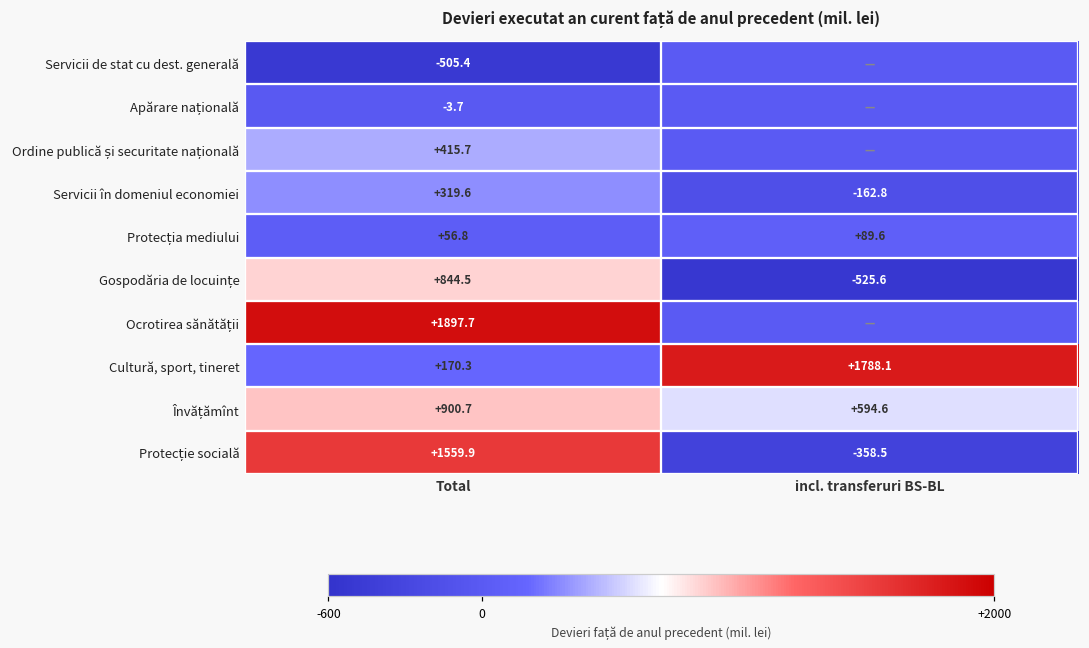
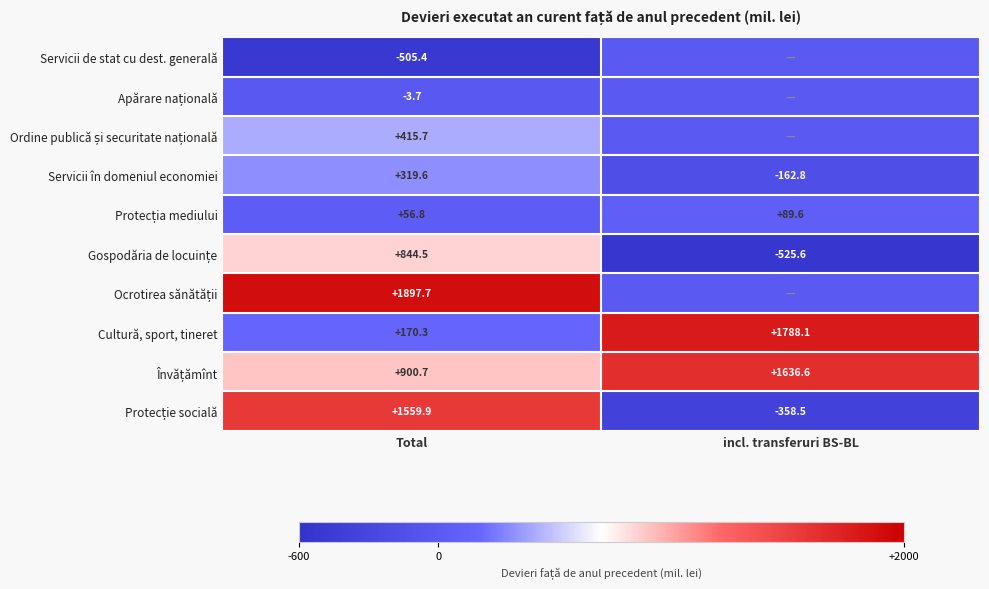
Învățămînt, incl. transferuri BS-BL: +594.6 -> +1636.6
